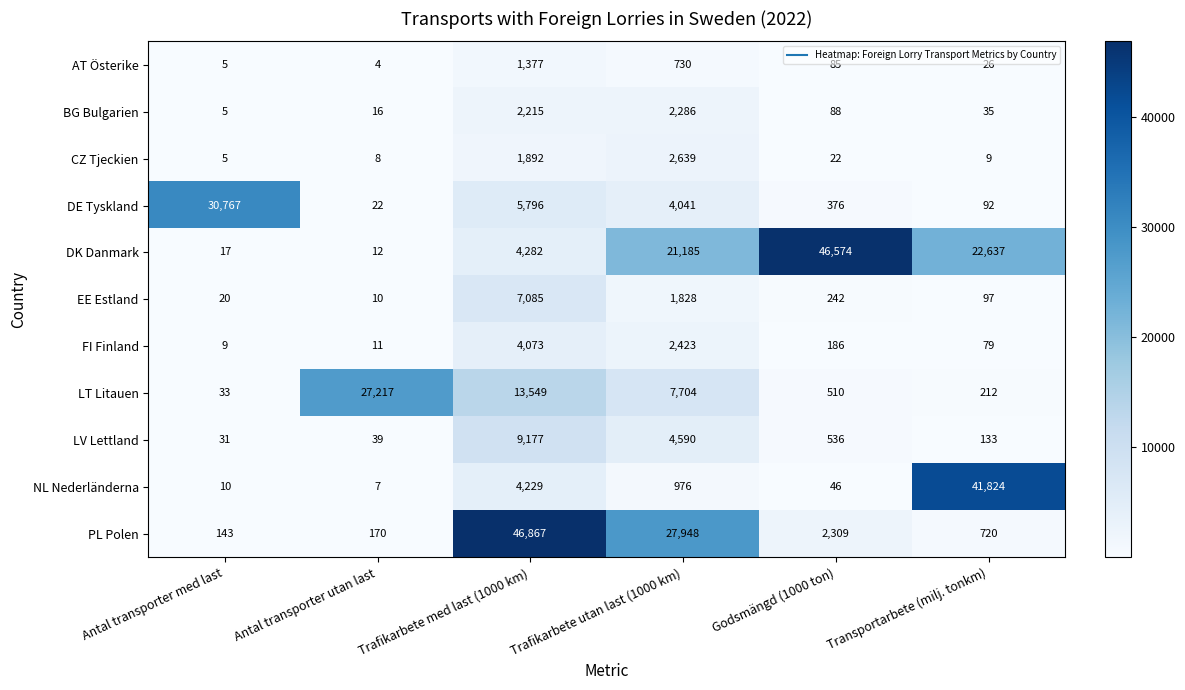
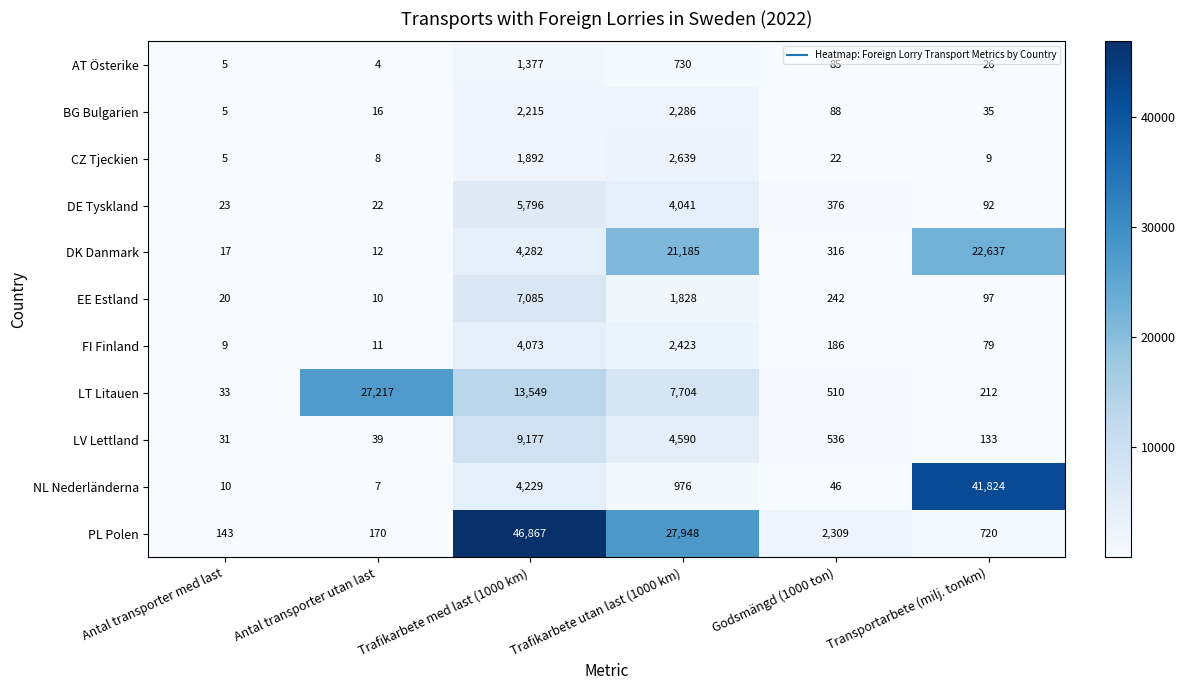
DE Tyskland, Antal transporter med last: 30,767 -> 23
DK Danmark, Godsmängd (1000 ton): 46,574 -> 316
